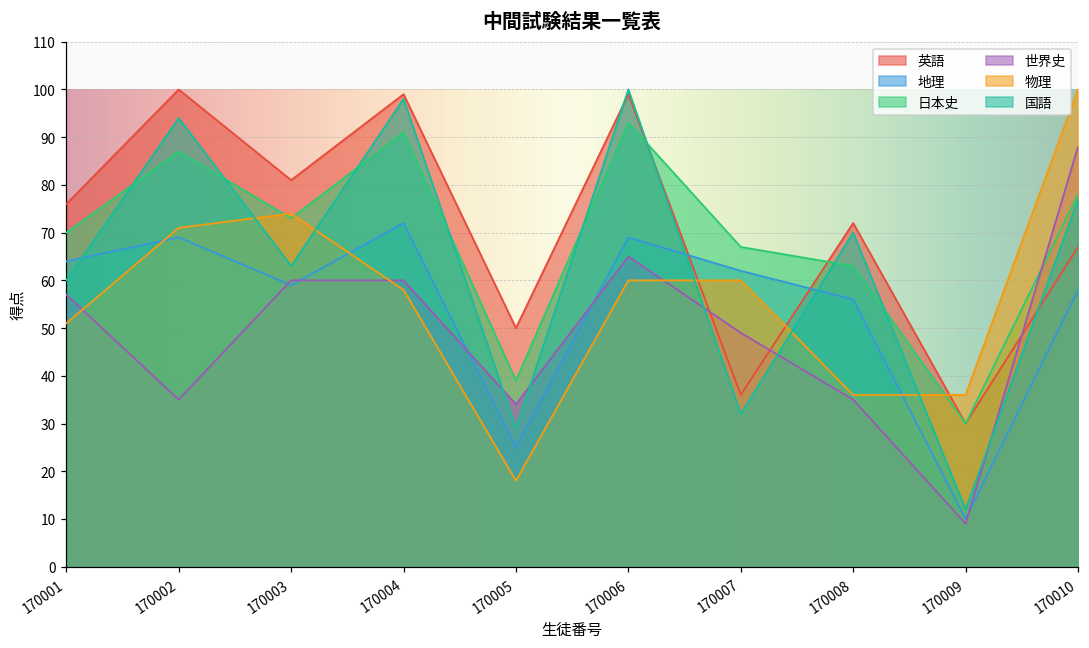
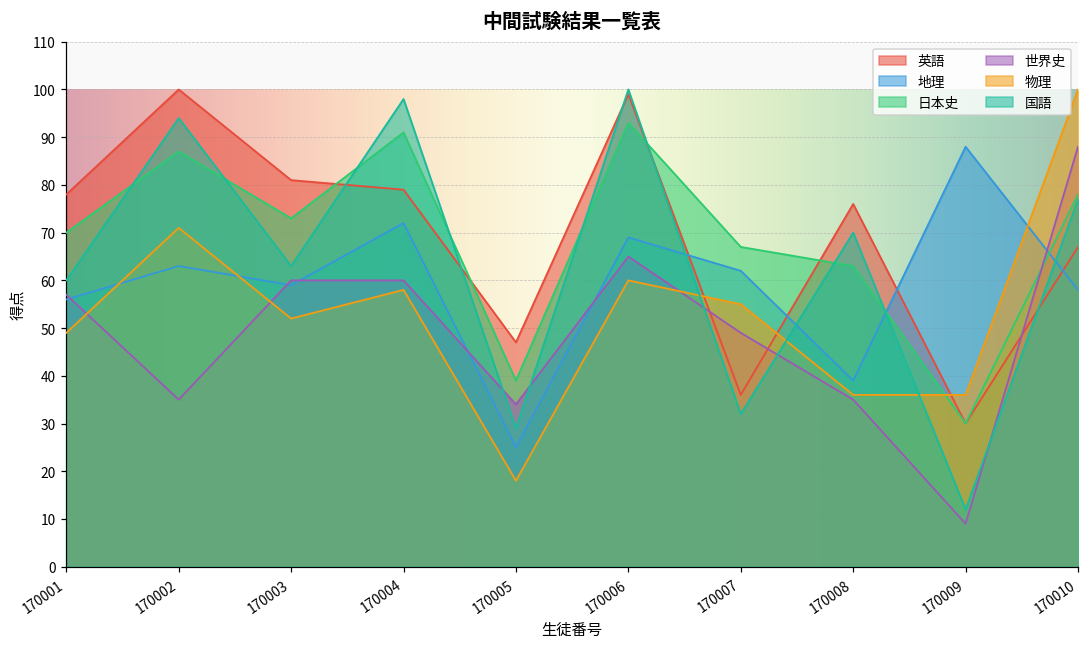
英語, 170001: 76 -> 78
地理, 170001: 64 -> 56
物理, 170001: 51 -> 49
地理, 170002: 69 -> 63
物理, 170003: 74 -> 52
英語, 170004: 99 -> 79
英語, 170005: 50 -> 47
物理, 170007: 60 -> 55
英語, 170008: 72 -> 76
地理, 170008: 56 -> 39
地理, 170009: 10 -> 88
